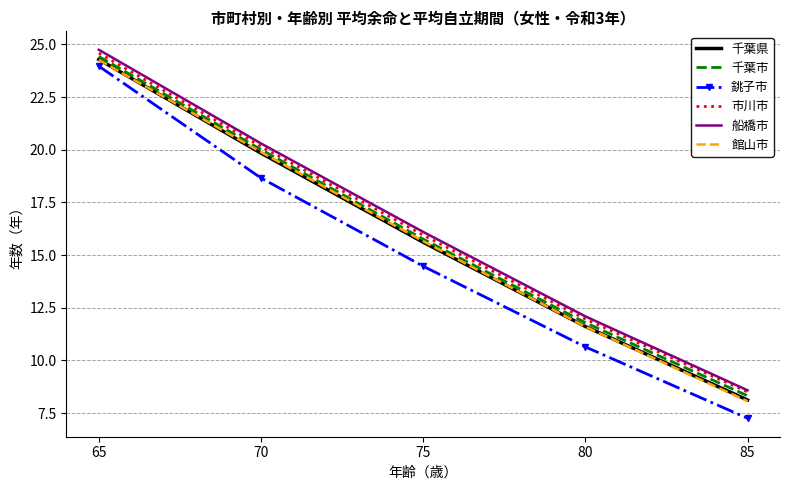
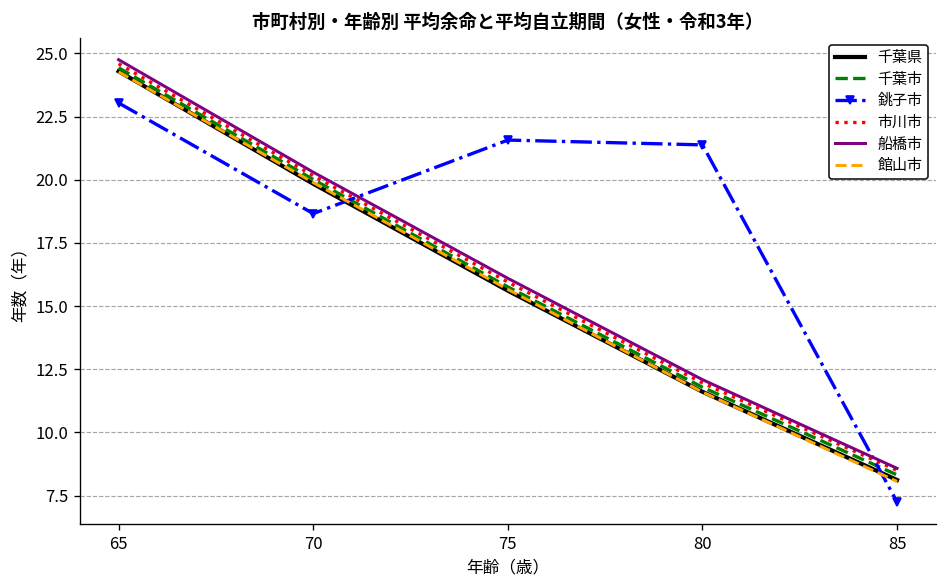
銚子市, 65: 24.0 -> 23.0
銚子市, 75: 14.5 -> 21.6
銚子市, 80: 10.6 -> 21.4
